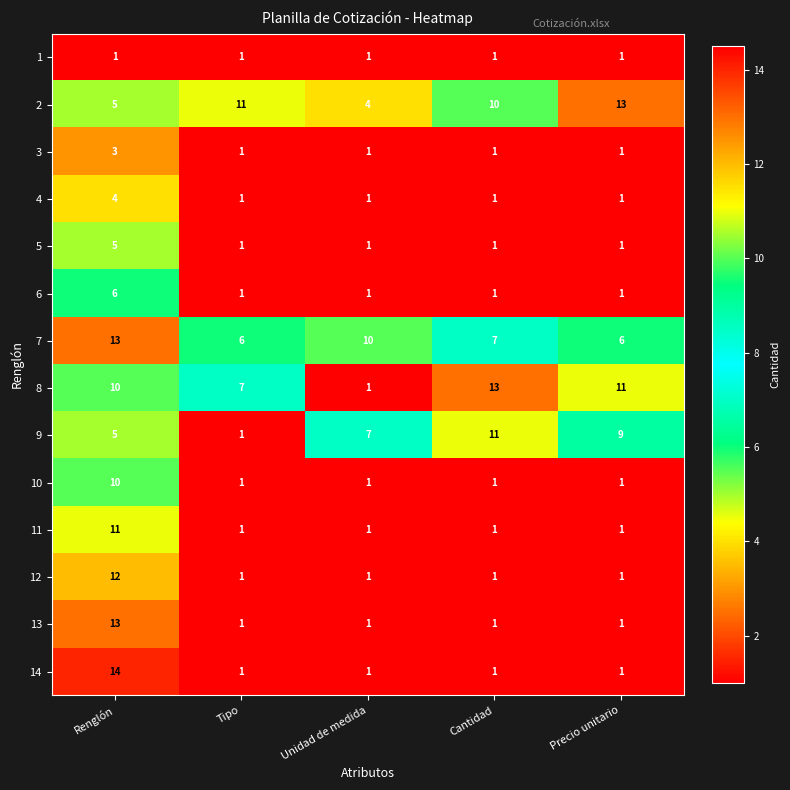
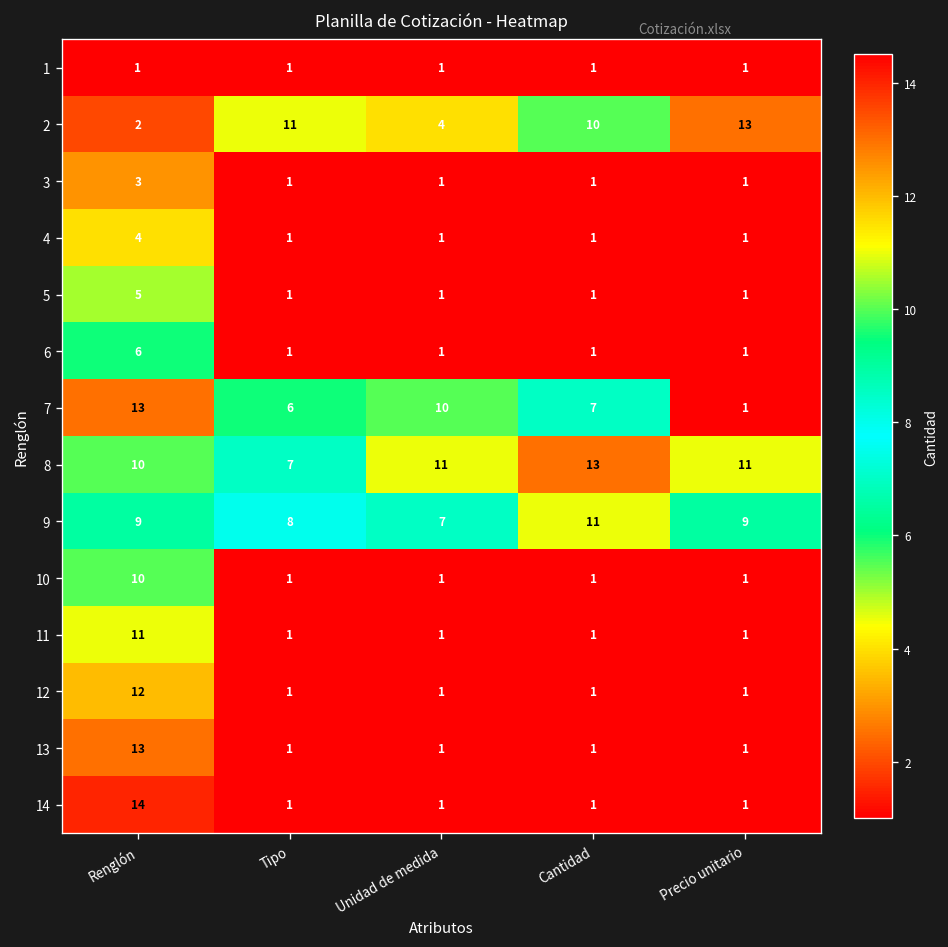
2, Renglón: 5 -> 2
7, Precio unitario: 6 -> 1
8, Unidad de medida: 1 -> 11
9, Renglón: 5 -> 9
9, Tipo: 1 -> 8
